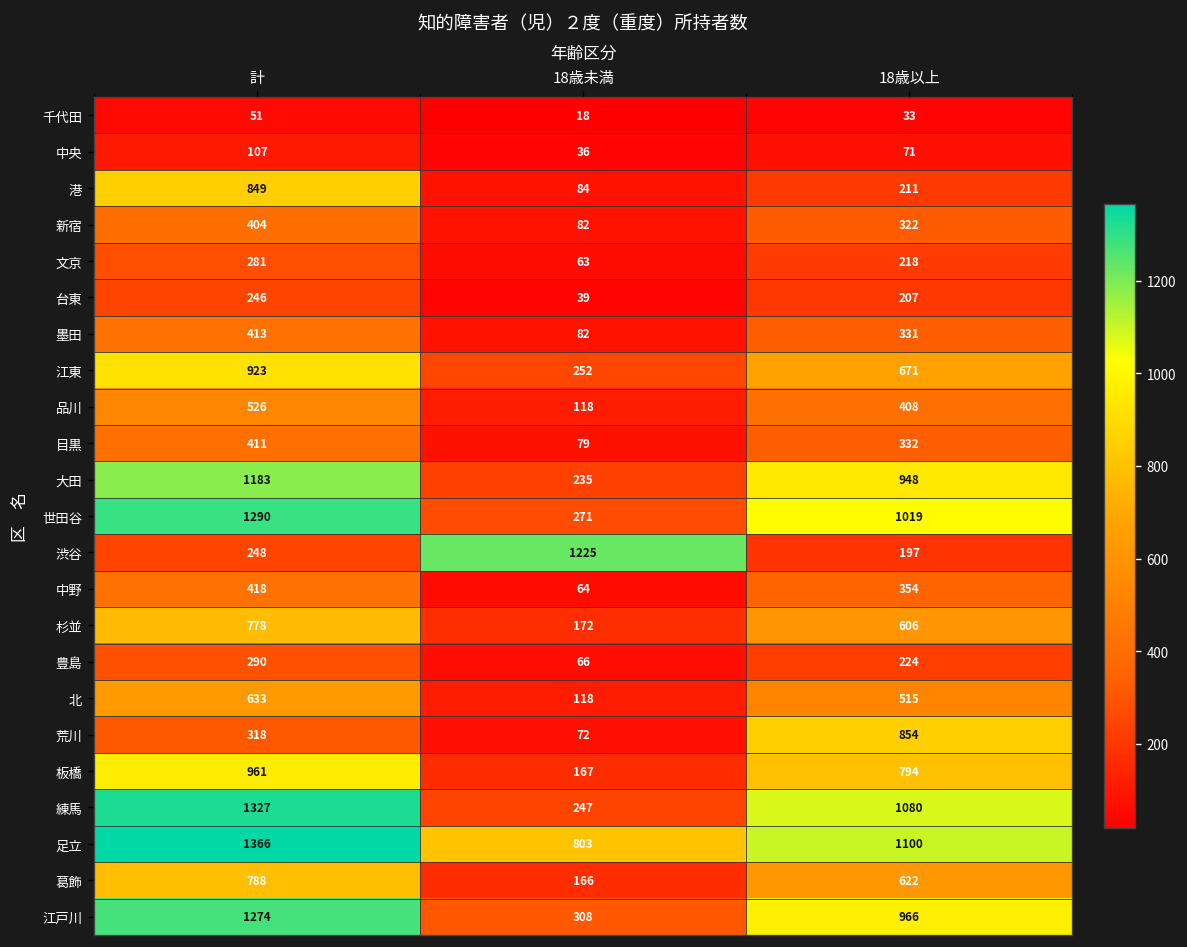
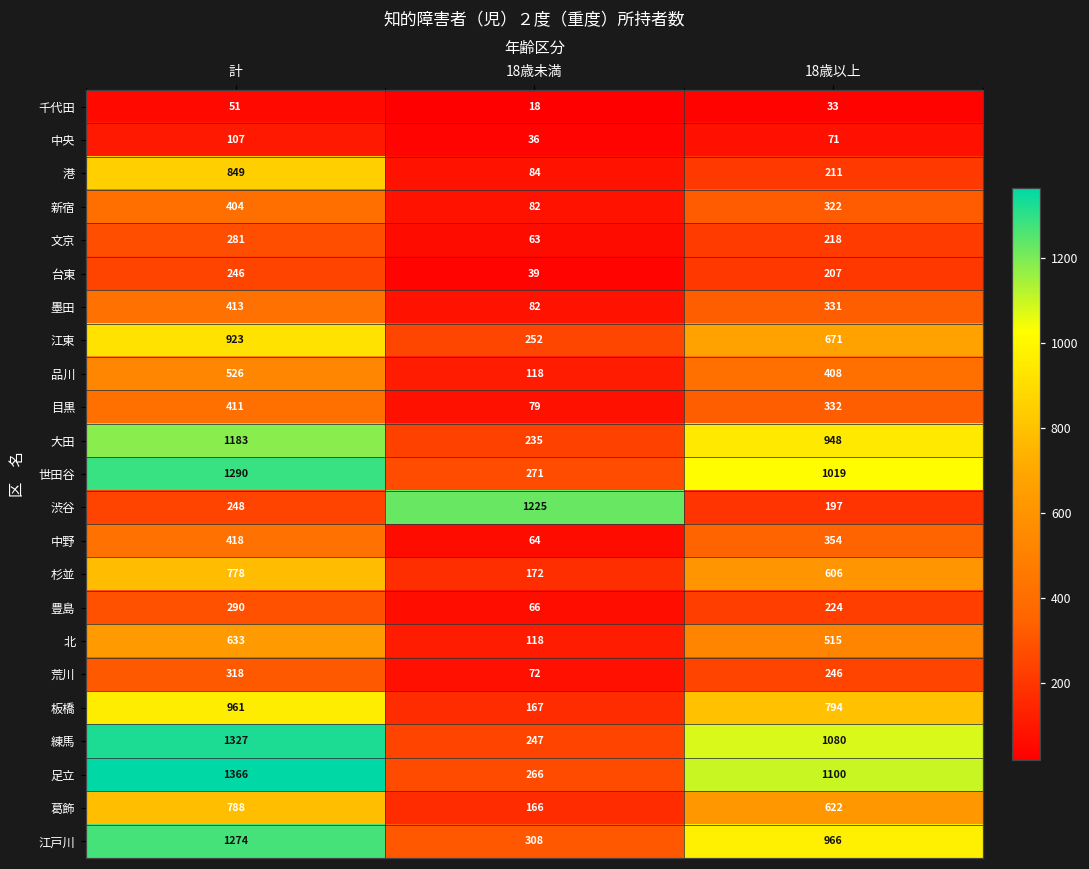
荒川, 18歳以上: 854 -> 246
足立, 18歳未満: 803 -> 266
